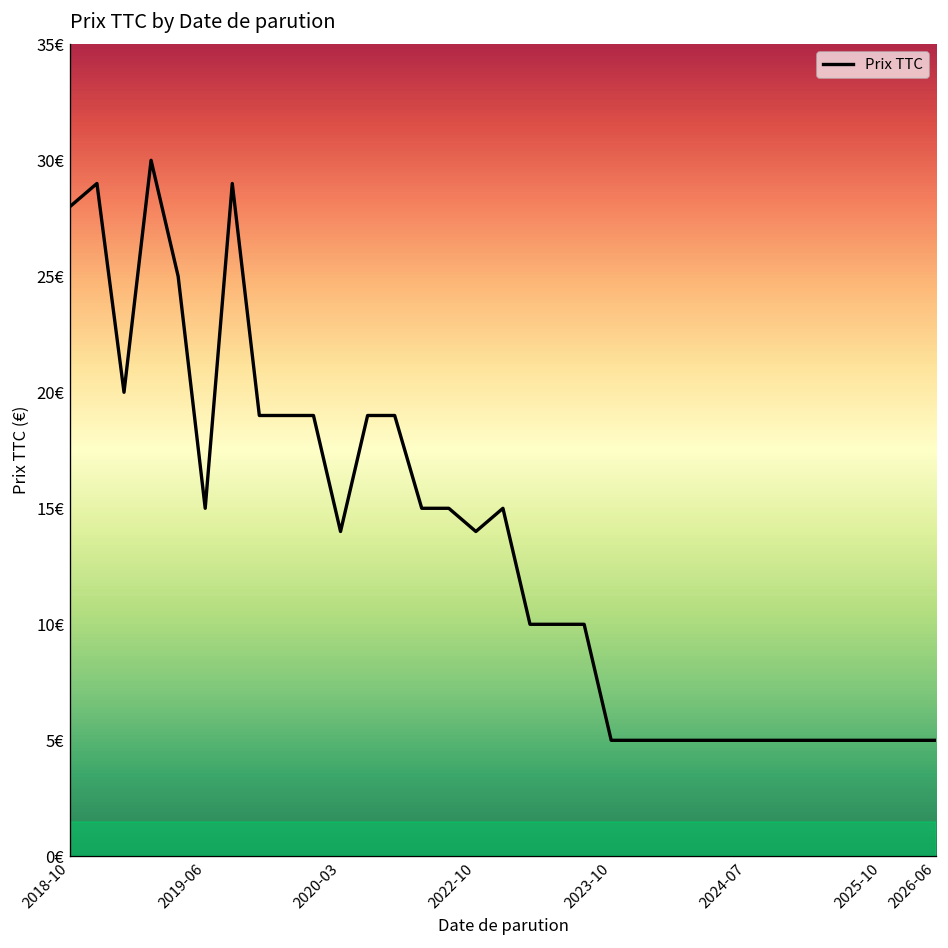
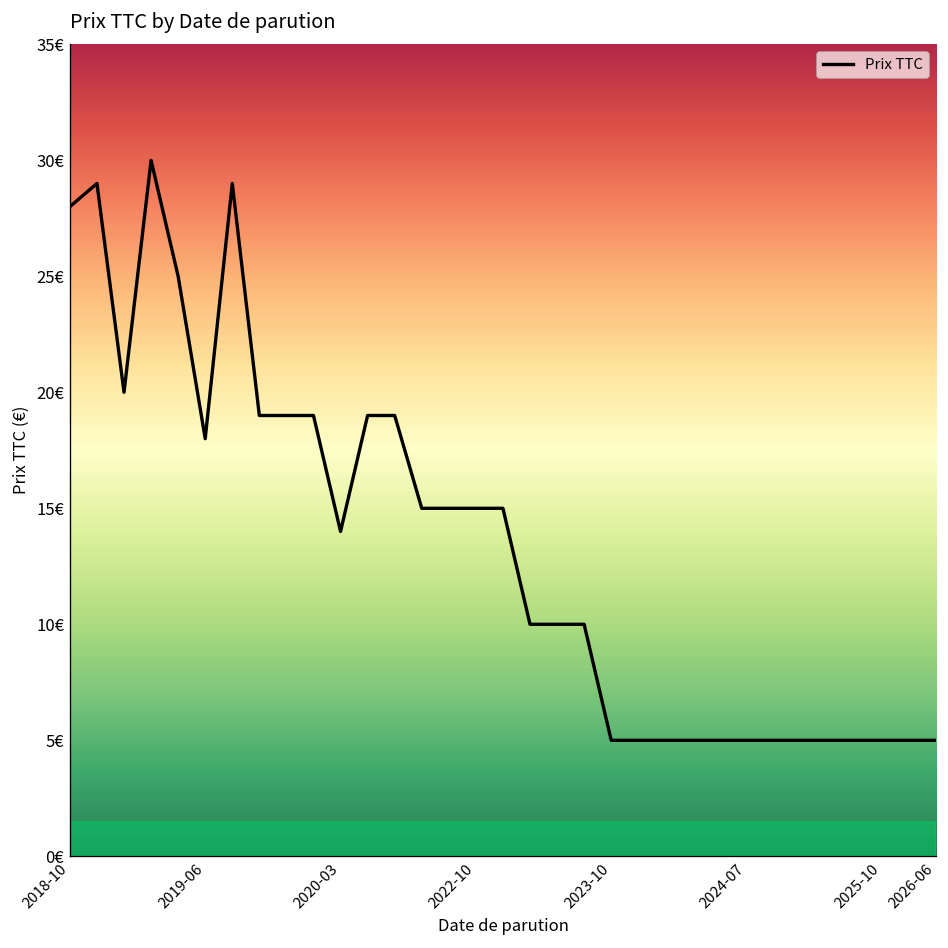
2019-06: 15€ -> 18€
2022-10: 14€ -> 15€
